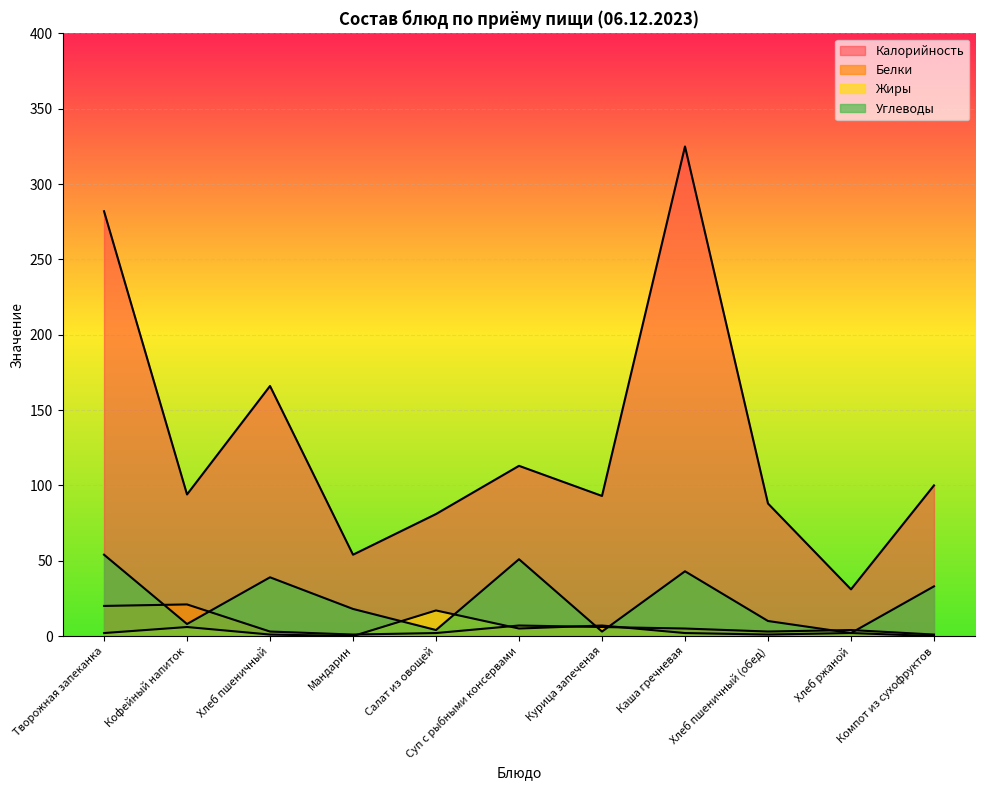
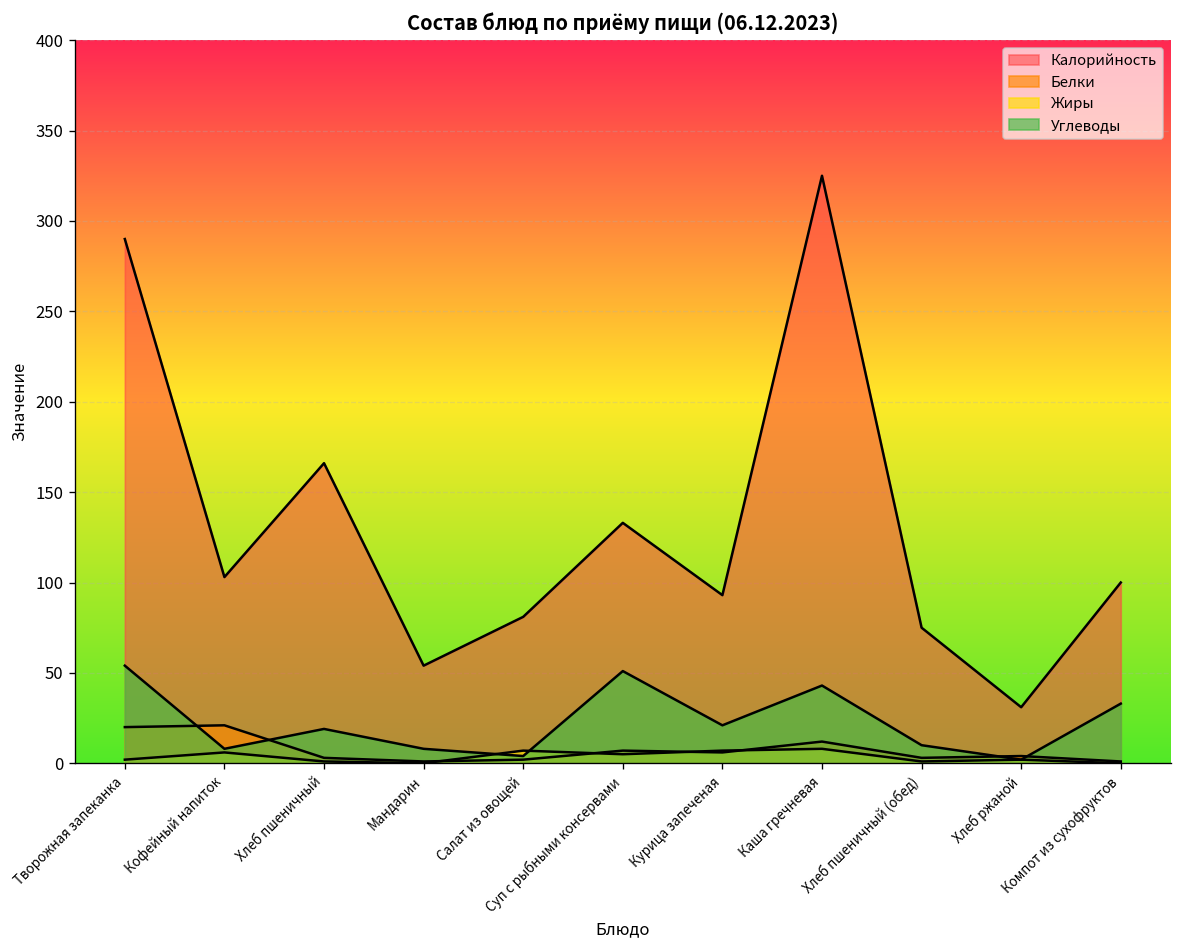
Калорийность, Творожная запеканка: 282 -> 290
Калорийность, Кофейный напиток: 94 -> 103
Углеводы, Хлеб пшеничный: 39 -> 19
Углеводы, Мандарин: 18 -> 8
Жиры, Салат из овощей: 17 -> 7
Калорийность, Суп с рыбными консервами: 113 -> 133
Углеводы, Курица запеченая: 3 -> 21
Белки, Каша гречневая: 5 -> 12
Жиры, Каша гречневая: 2 -> 8
Калорийность, Хлеб пшеничный (обед): 88 -> 75
